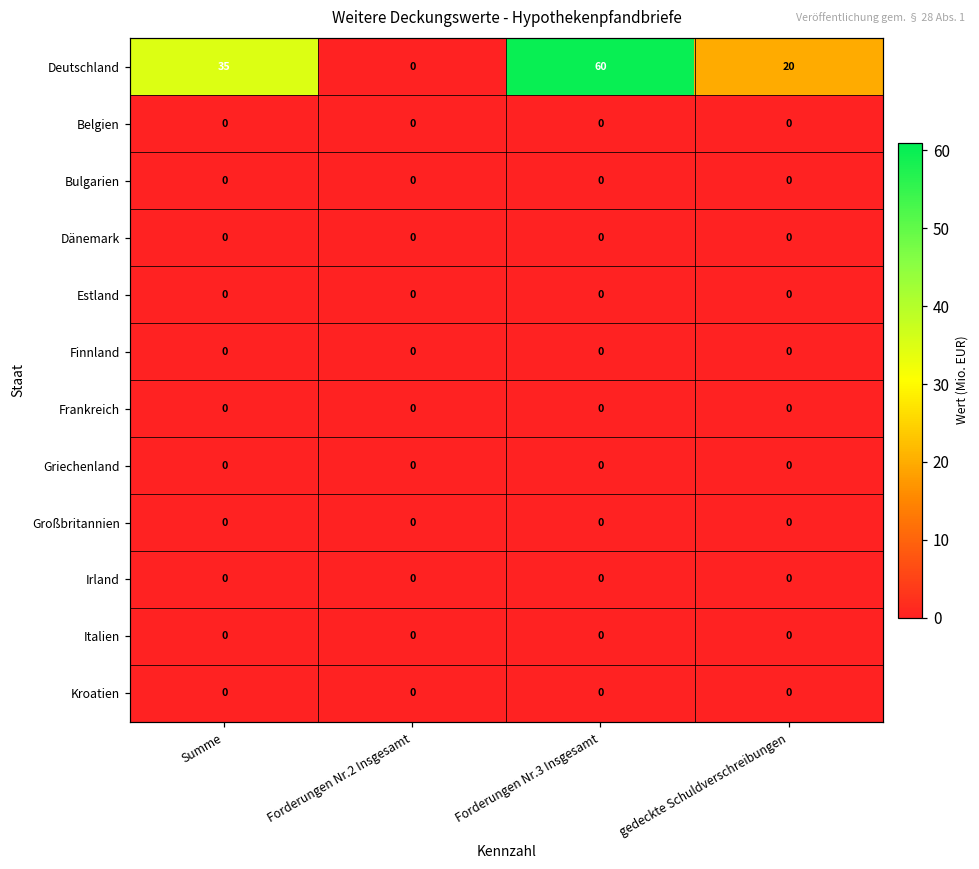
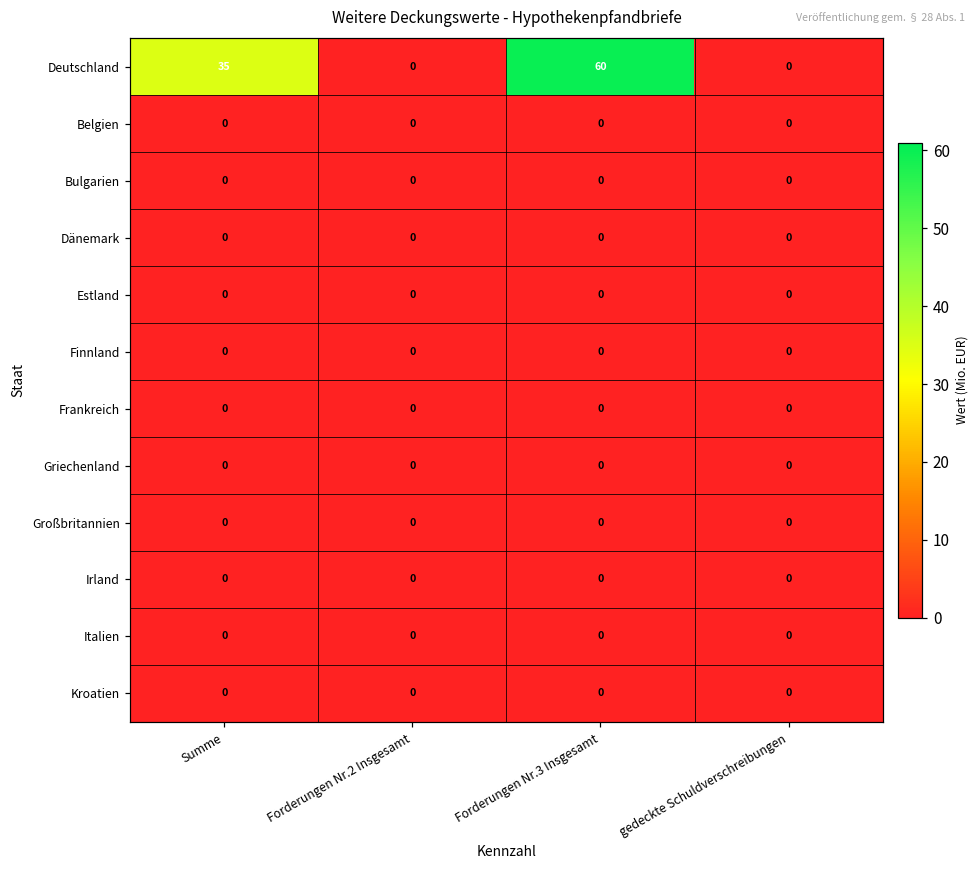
Deutschland, gedeckte Schuldverschreibungen: 20 -> 0
